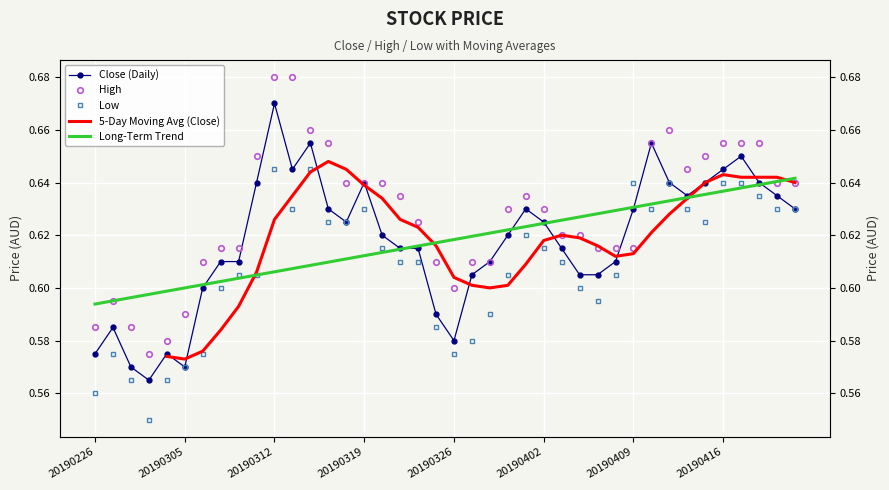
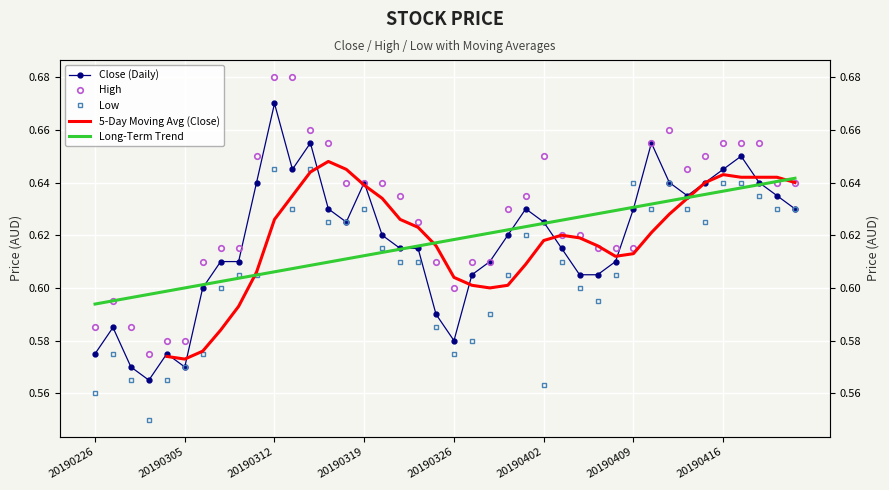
High, 20190305: 0.59 -> 0.58
High, 20190402: 0.63 -> 0.65
Low, 20190402: 0.615 -> 0.563
